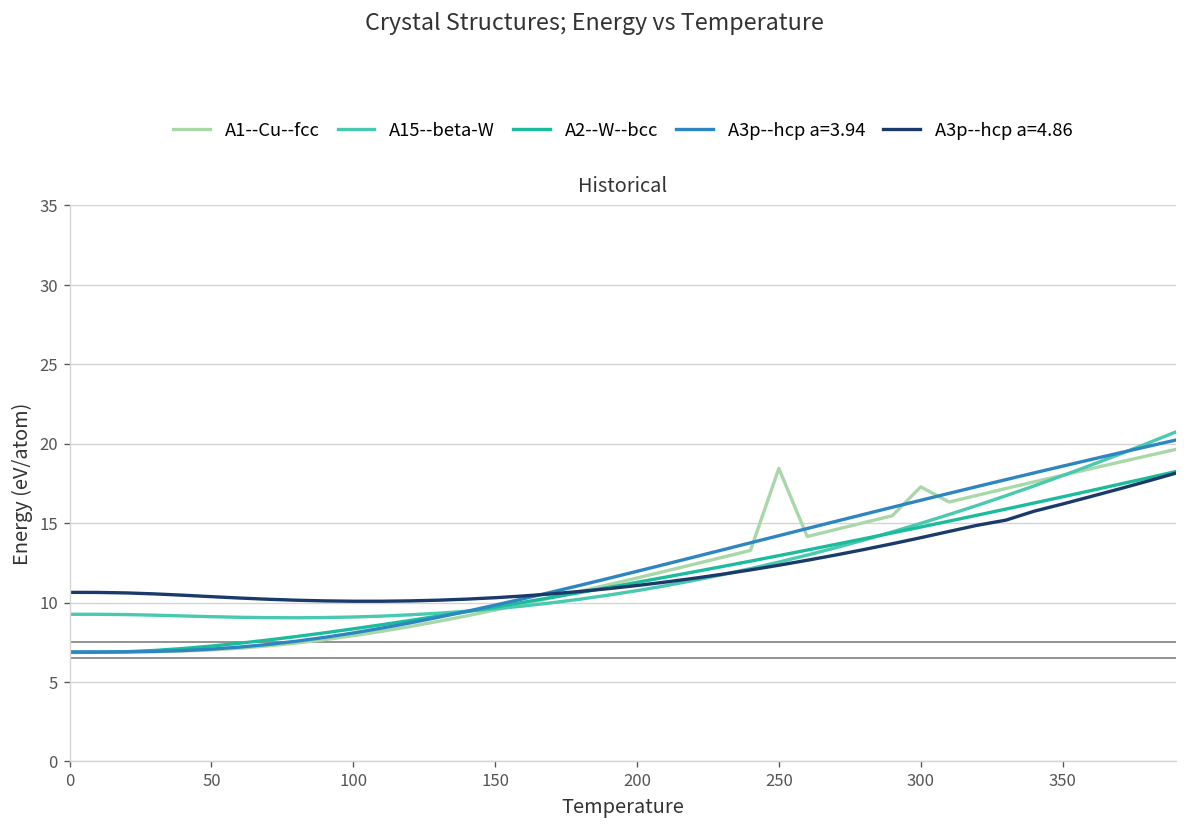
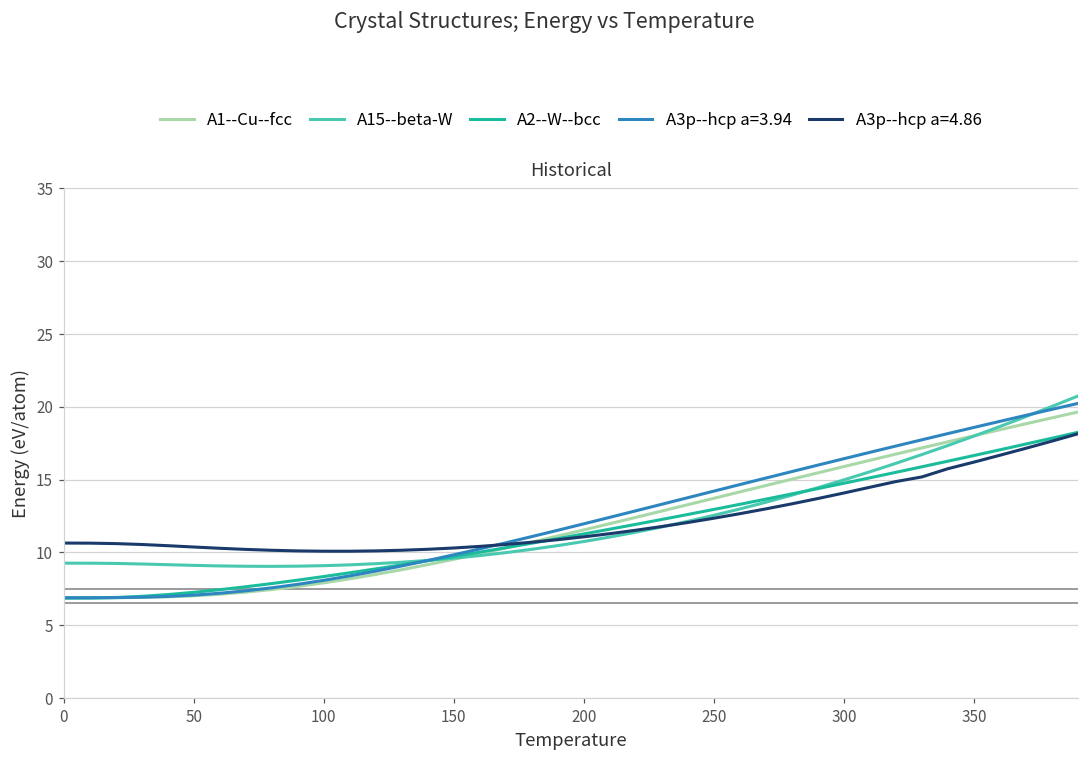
A1--Cu--fcc, 250: 18.4 -> 13.7
A1--Cu--fcc, 300: 17.3 -> 15.9
